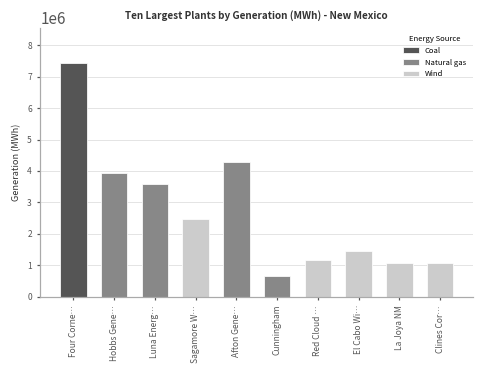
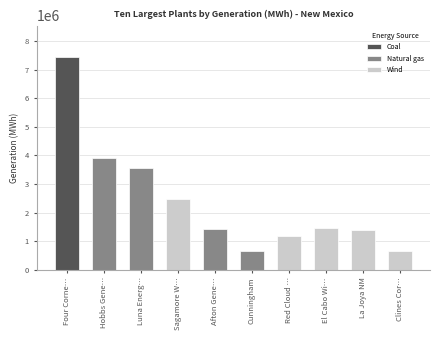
Afton Gene…: 4300000 -> 1400000
La Joya NM: 1100000 -> 1400000
Clines Cor…: 1100000 -> 700000
